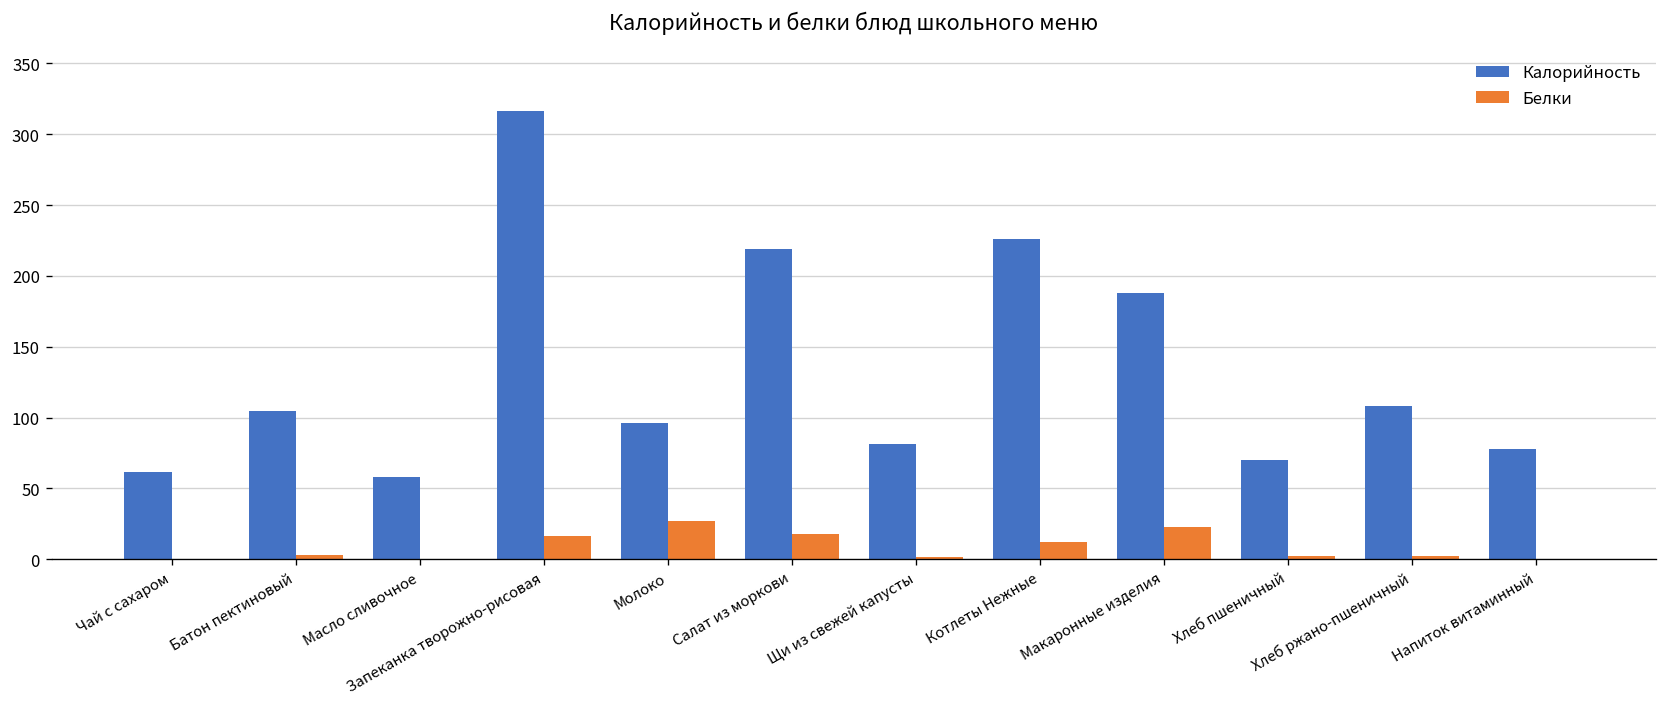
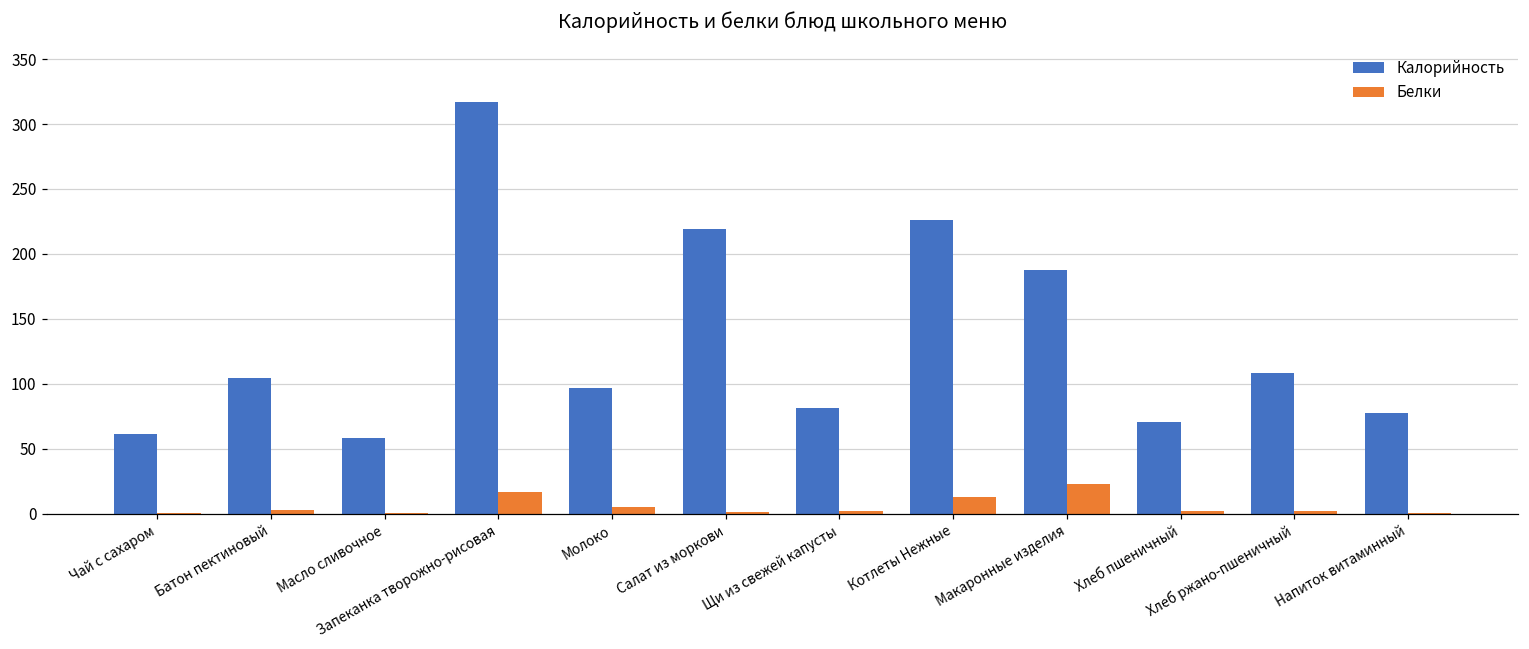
Белки, Молоко: 27 -> 5
Белки, Салат из моркови: 18 -> 1
